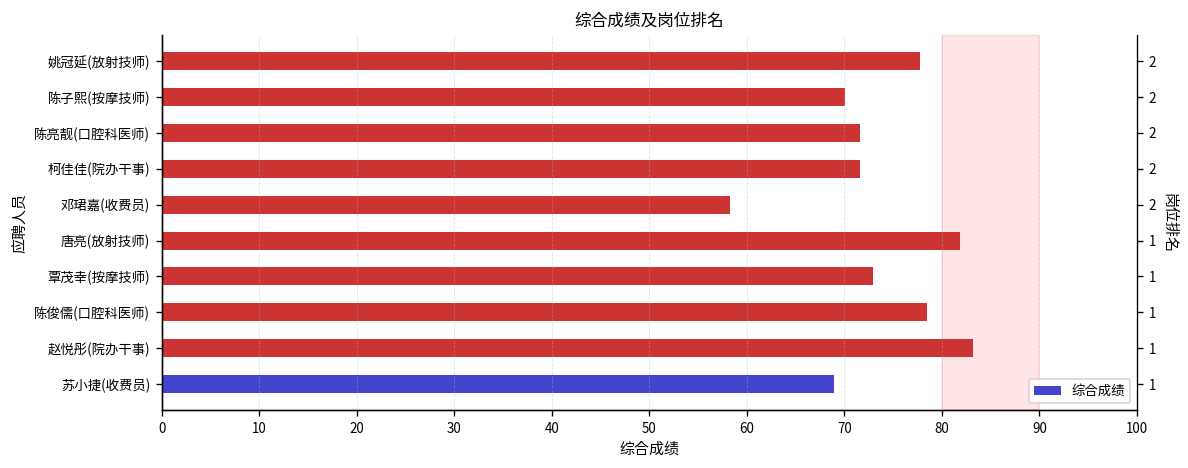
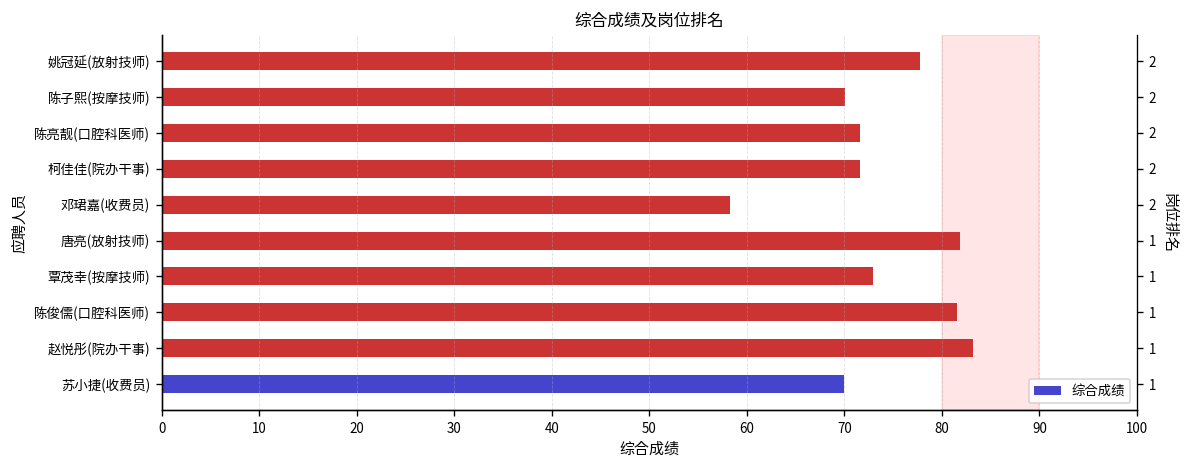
陈俊儒(口腔科医师): 79 -> 82
苏小捷(收费员): 69 -> 70
